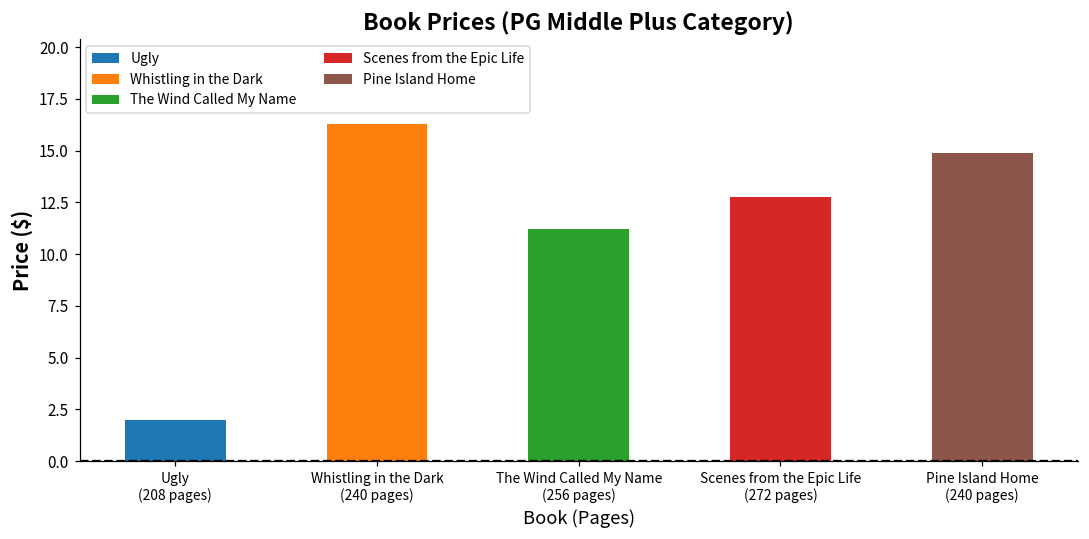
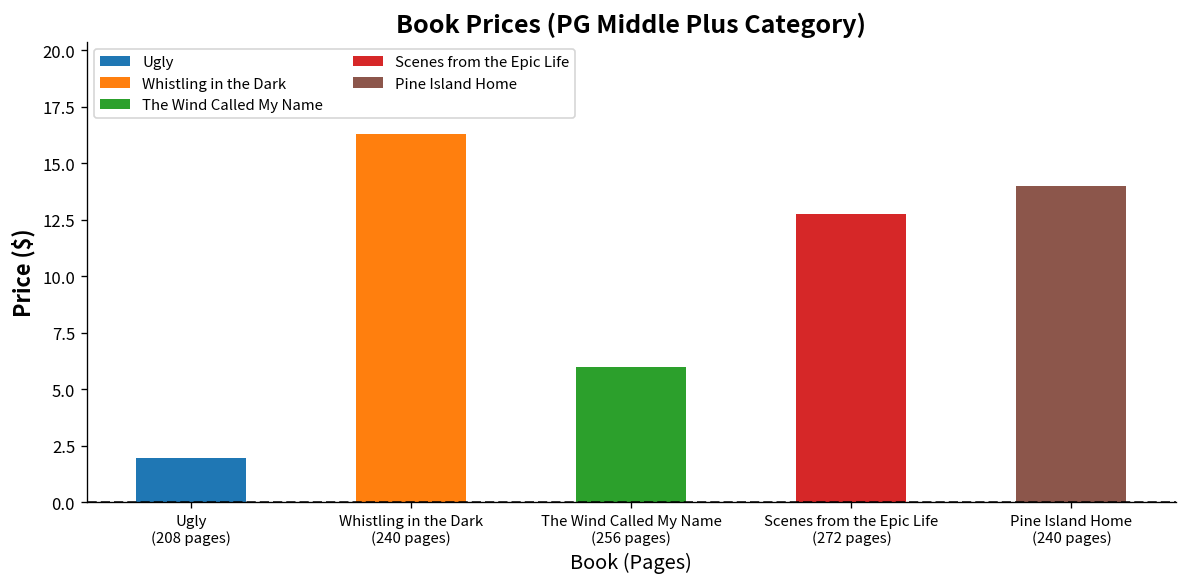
The Wind Called My Name (256 pages): 11.2 -> 6.0
Pine Island Home (240 pages): 14.9 -> 14.0
